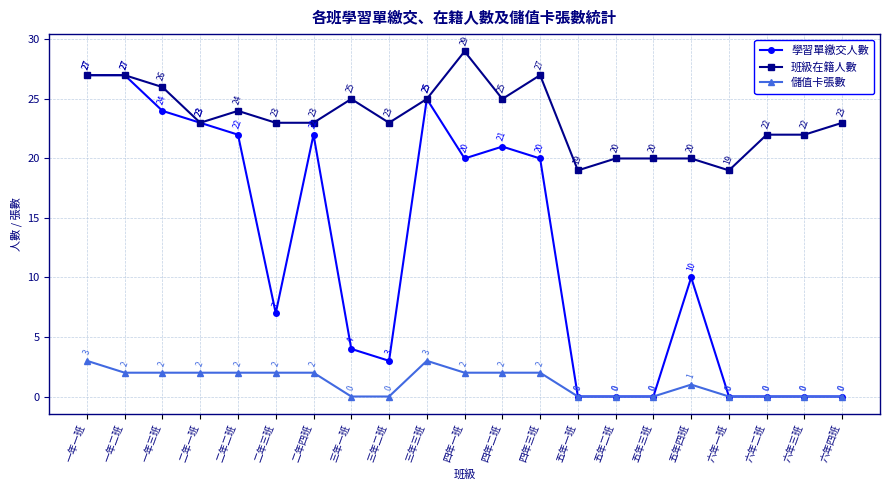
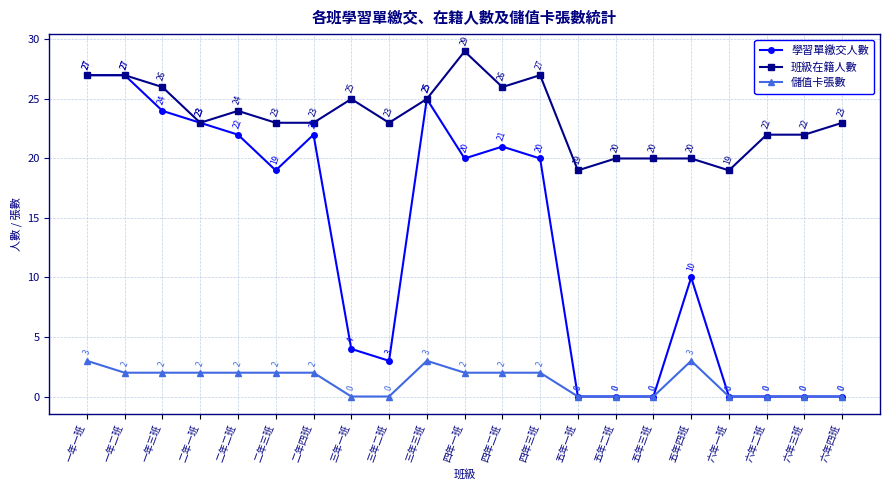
學習單繳交人數, 二年三班: 7 -> 19
班級在籍人數, 四年二班: 25 -> 26
儲值卡張數, 五年四班: 1 -> 3
